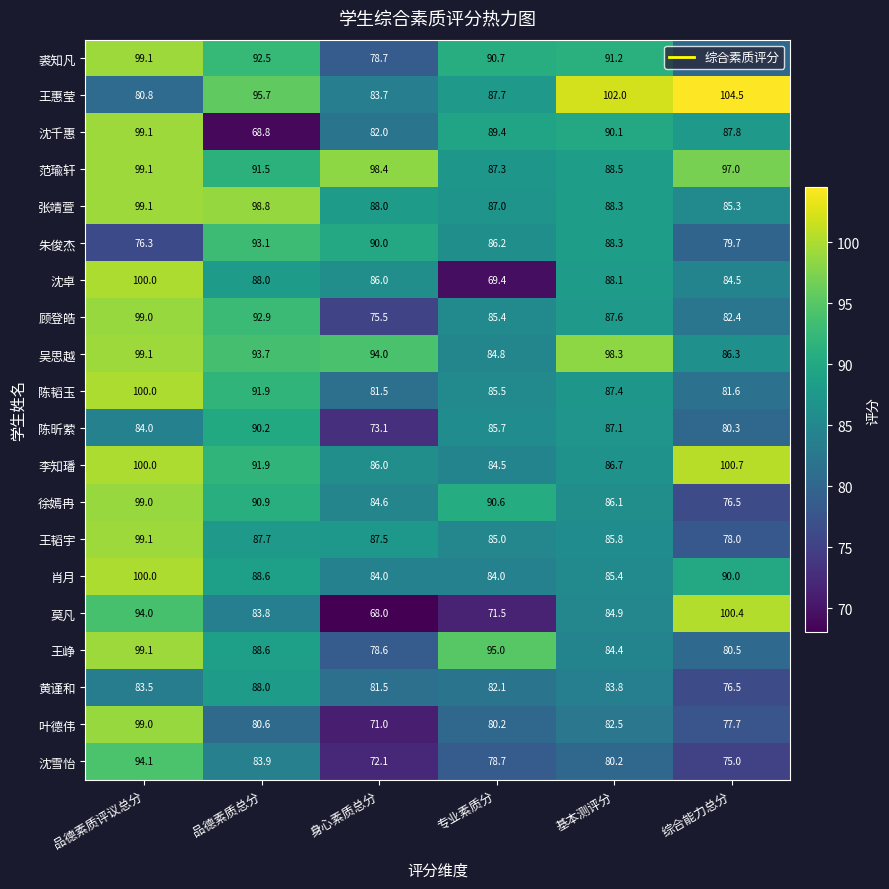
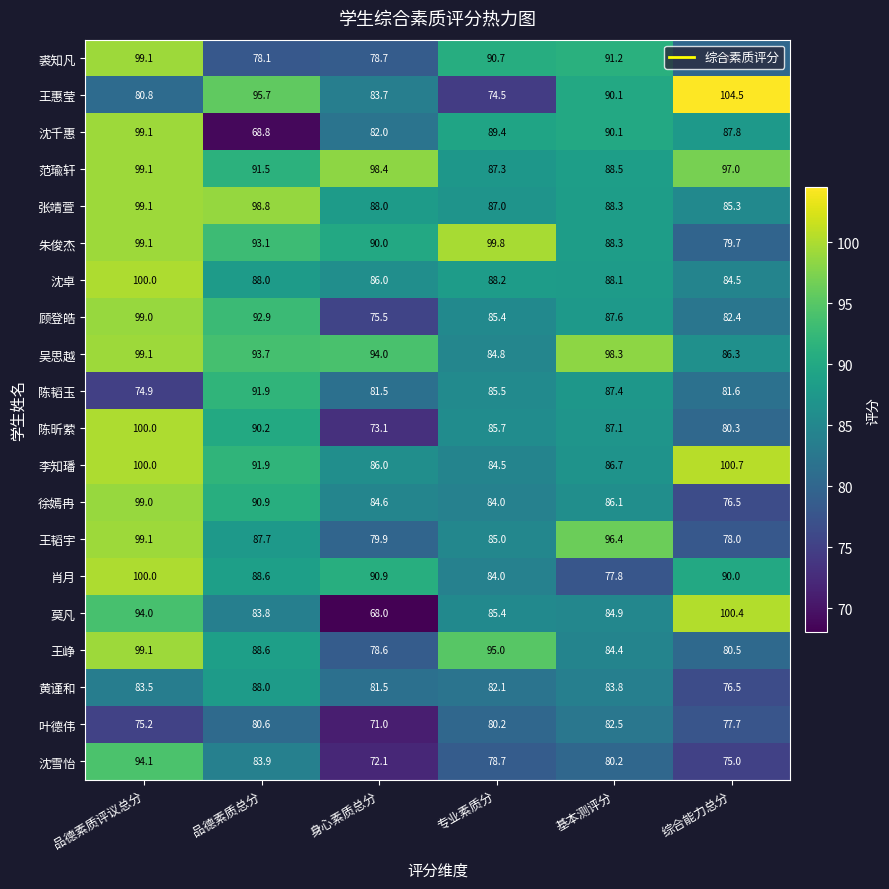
裘知凡, 品德素质总分: 92.5 -> 78.1
王惠莹, 专业素质分: 87.7 -> 74.5
王惠莹, 基本测评分: 102.0 -> 90.1
朱俊杰, 品德素质评议总分: 76.3 -> 99.1
朱俊杰, 专业素质分: 86.2 -> 99.8
沈卓, 专业素质分: 69.4 -> 88.2
陈韬玉, 品德素质评议总分: 100.0 -> 74.9
陈昕萦, 品德素质评议总分: 84.0 -> 100.0
徐嫣冉, 专业素质分: 90.6 -> 84.0
王韬宇, 身心素质总分: 87.5 -> 79.9
王韬宇, 基本测评分: 85.8 -> 96.4
肖月, 身心素质总分: 84.0 -> 90.9
肖月, 基本测评分: 85.4 -> 77.8
莫凡, 专业素质分: 71.5 -> 85.4
叶德伟, 品德素质评议总分: 99.0 -> 75.2
